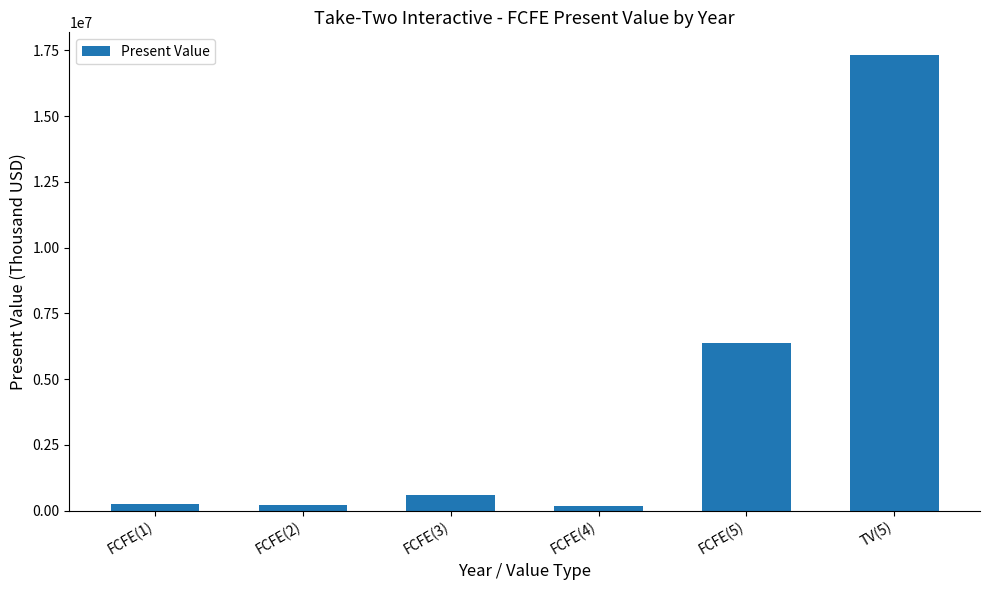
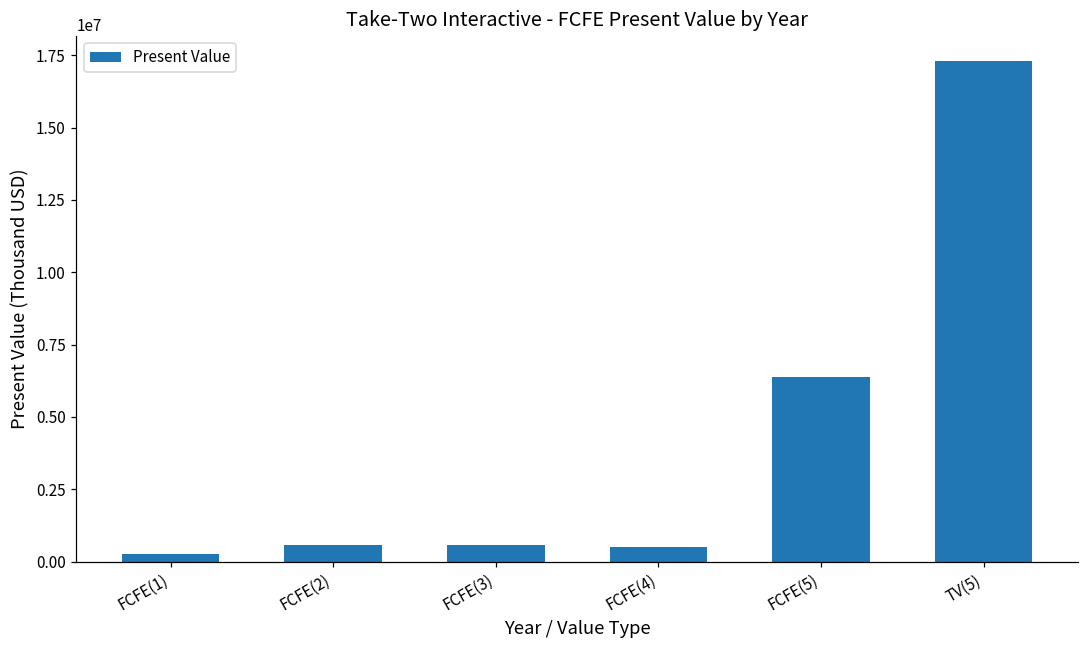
FCFE(2): 200000 -> 600000
FCFE(4): 200000 -> 500000
